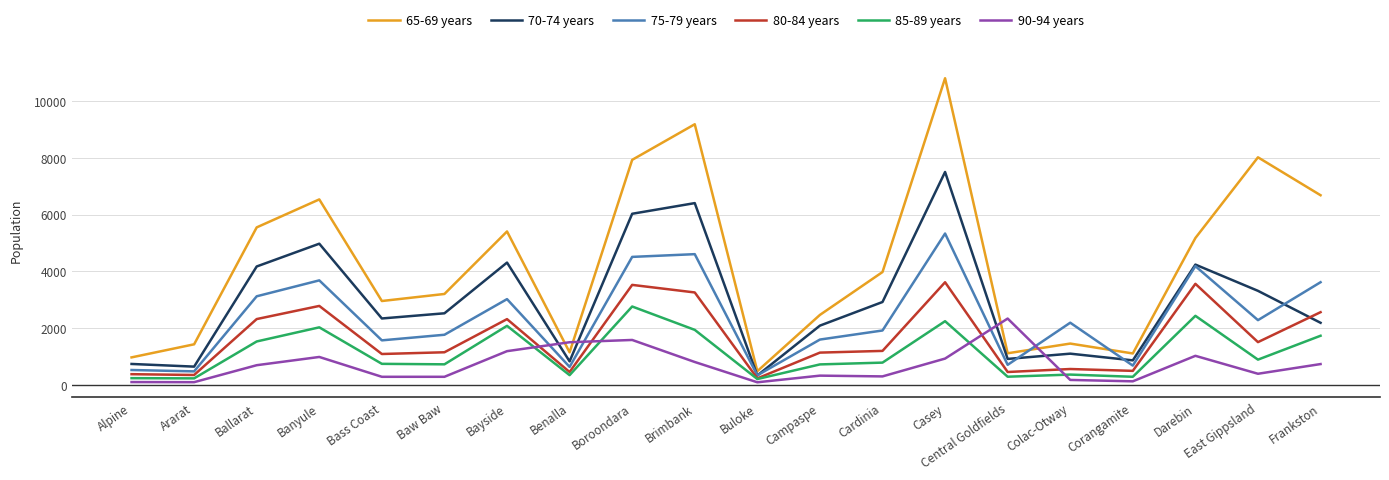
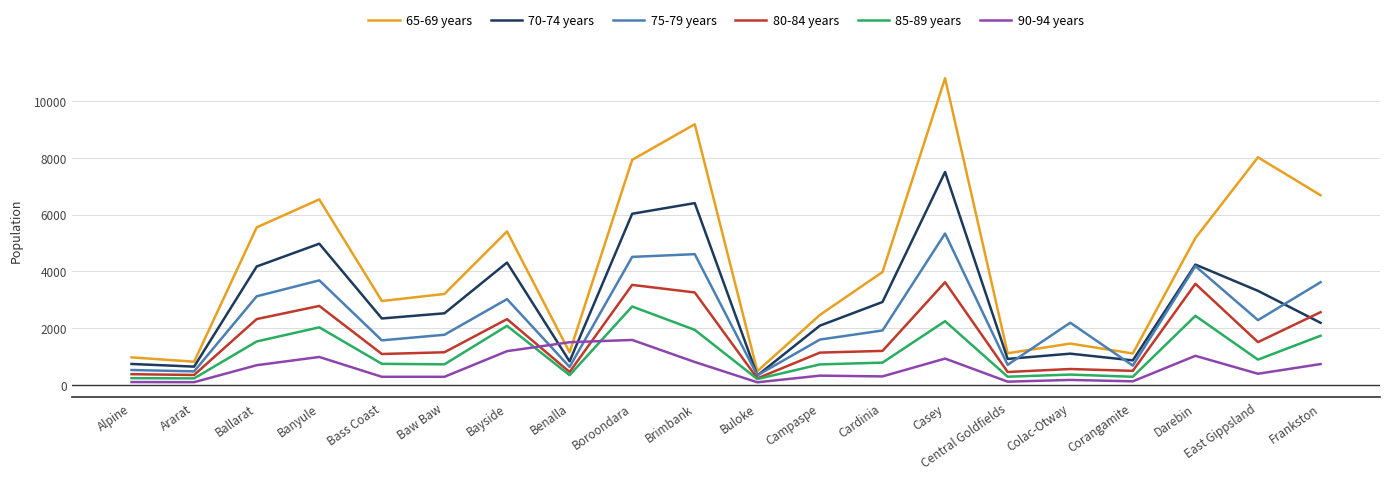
65-69 years, Ararat: 1400 -> 800
90-94 years, Central Goldfields: 2300 -> 100
